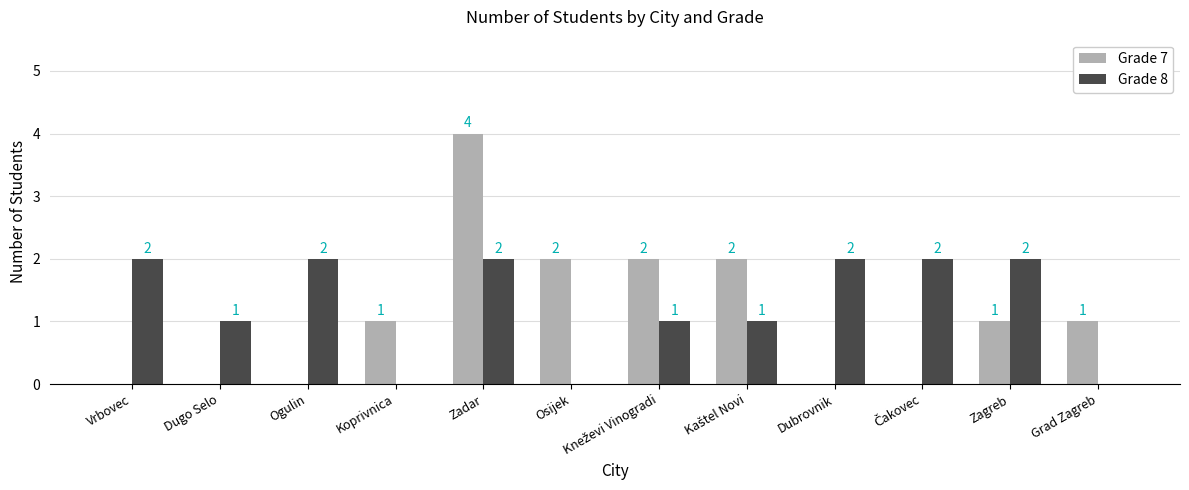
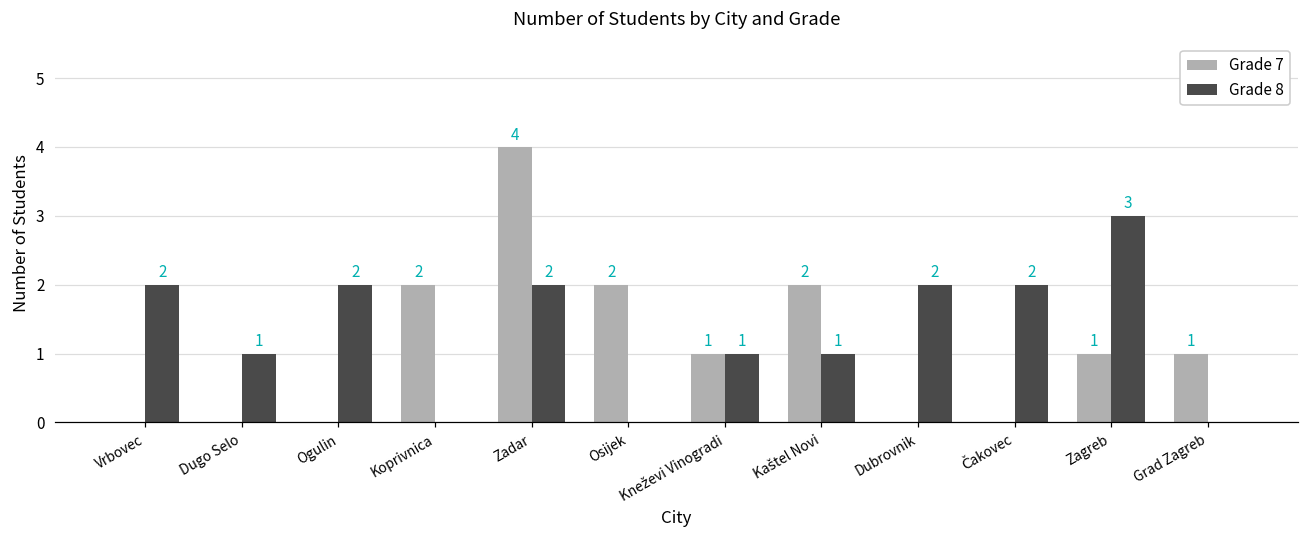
Grade 7, Koprivnica: 1 -> 2
Grade 7, Kneževi Vinogradi: 2 -> 1
Grade 8, Zagreb: 2 -> 3
